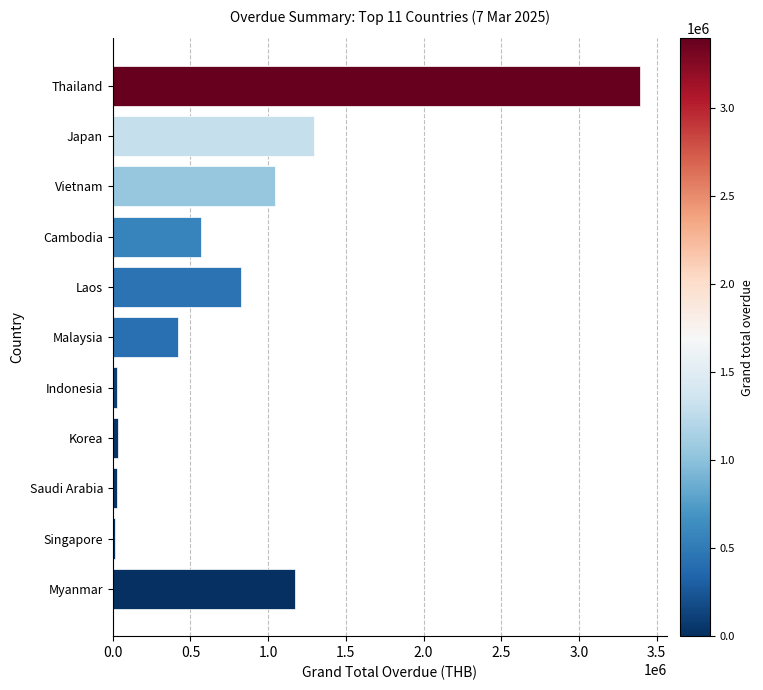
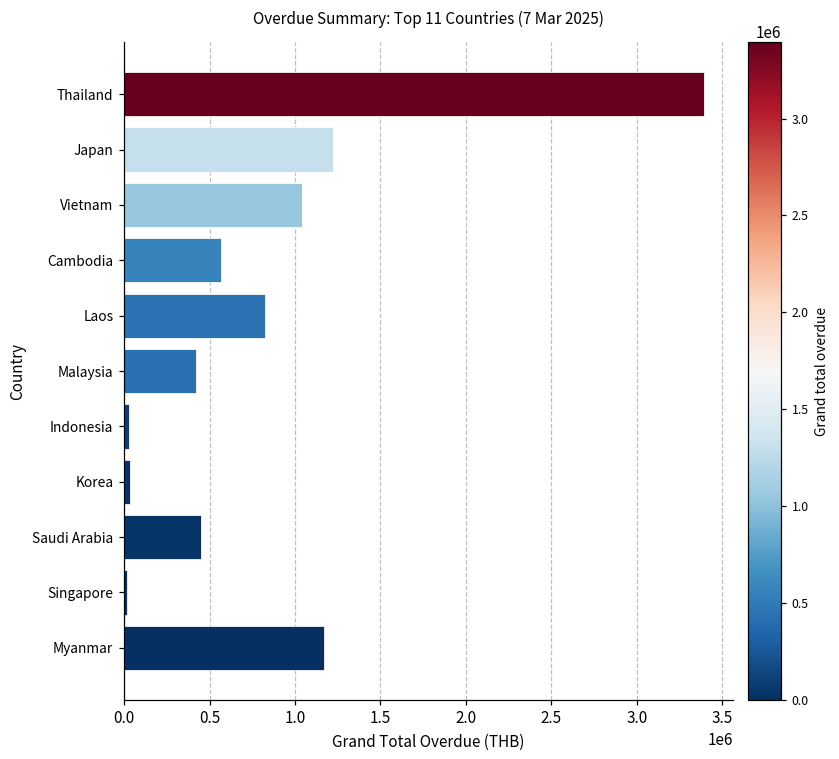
Japan: 1300000 -> 1220000
Saudi Arabia: 30000 -> 450000
